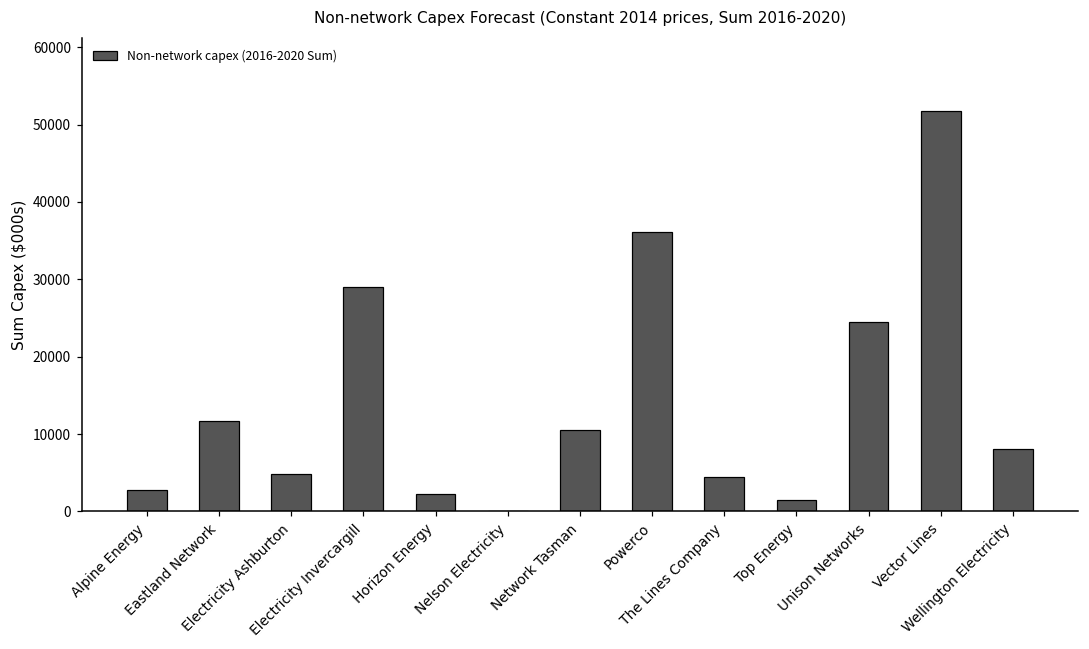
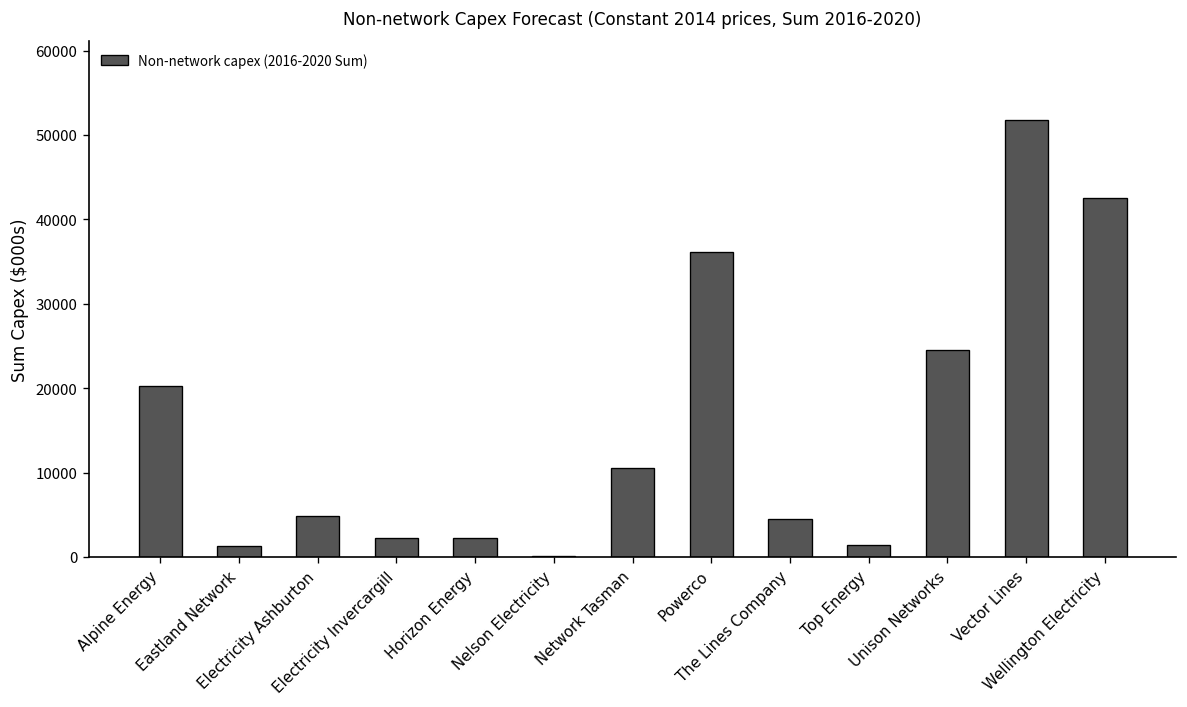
Alpine Energy: 3000 -> 20000
Eastland Network: 12000 -> 1000
Electricity Invercargill: 29000 -> 2000
Wellington Electricity: 8000 -> 43000
